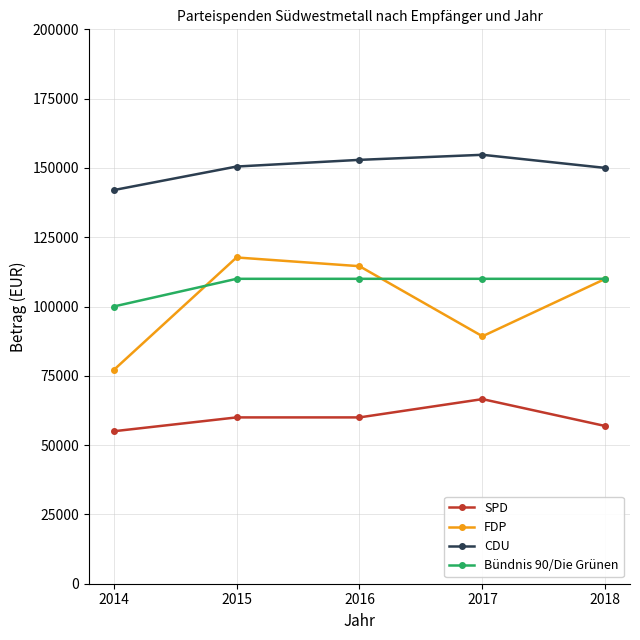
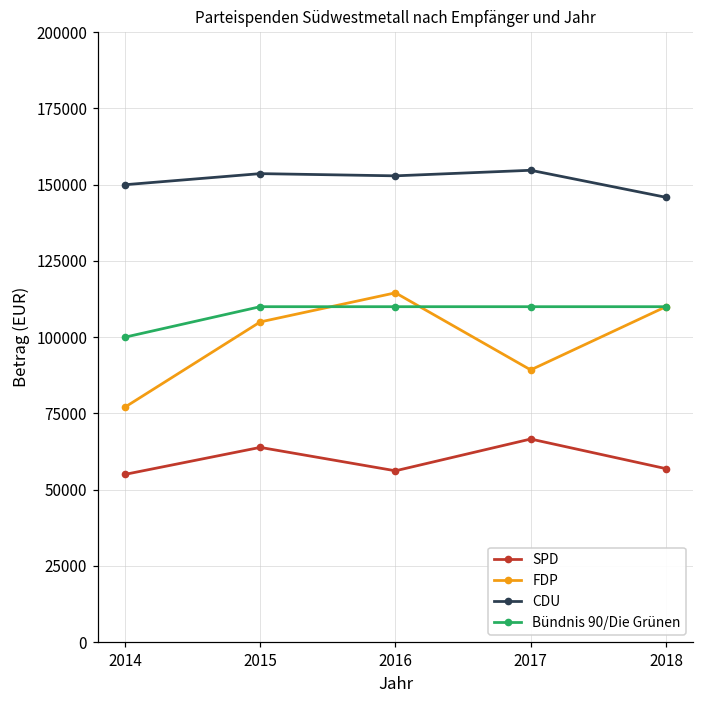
CDU, 2014: 142000 -> 150000
SPD, 2015: 60000 -> 64000
FDP, 2015: 118000 -> 105000
CDU, 2015: 151000 -> 154000
SPD, 2016: 60000 -> 56000
CDU, 2018: 150000 -> 146000
